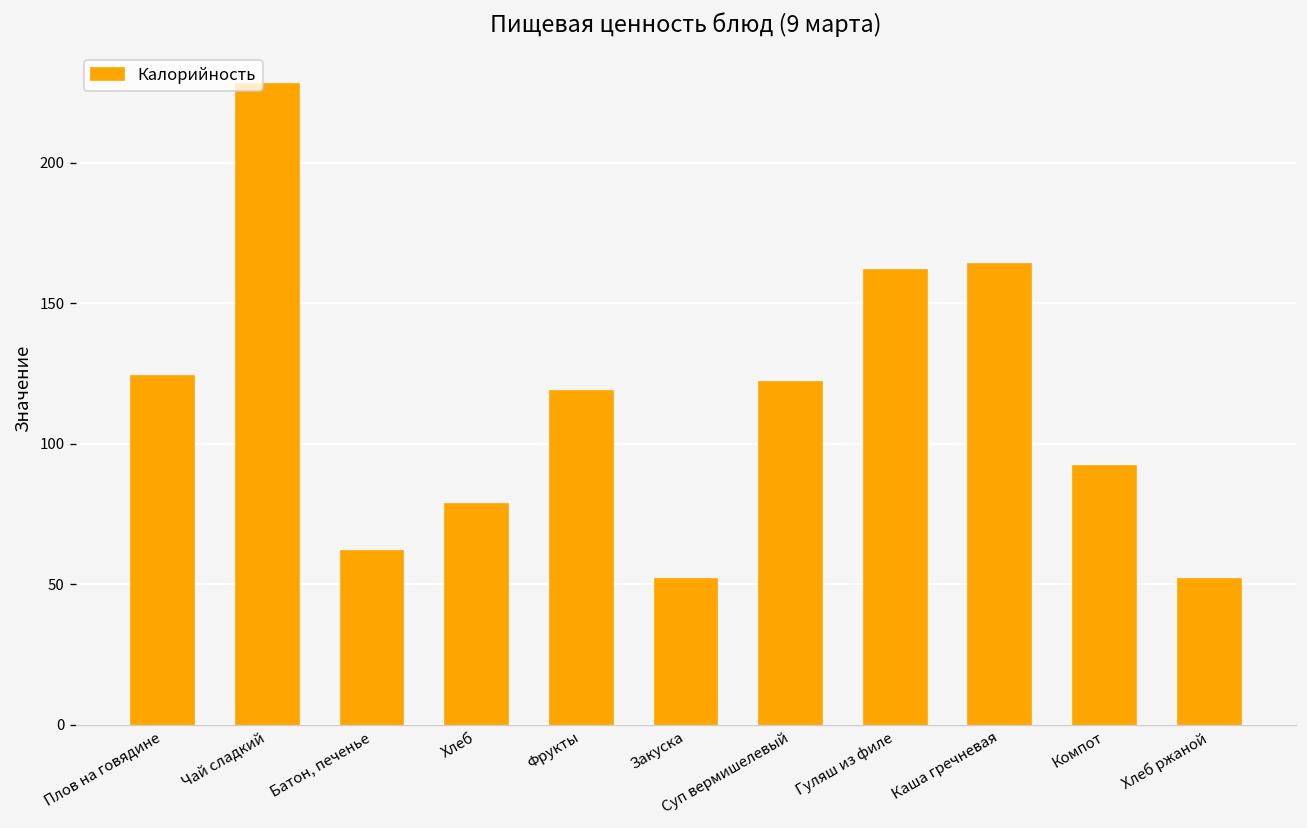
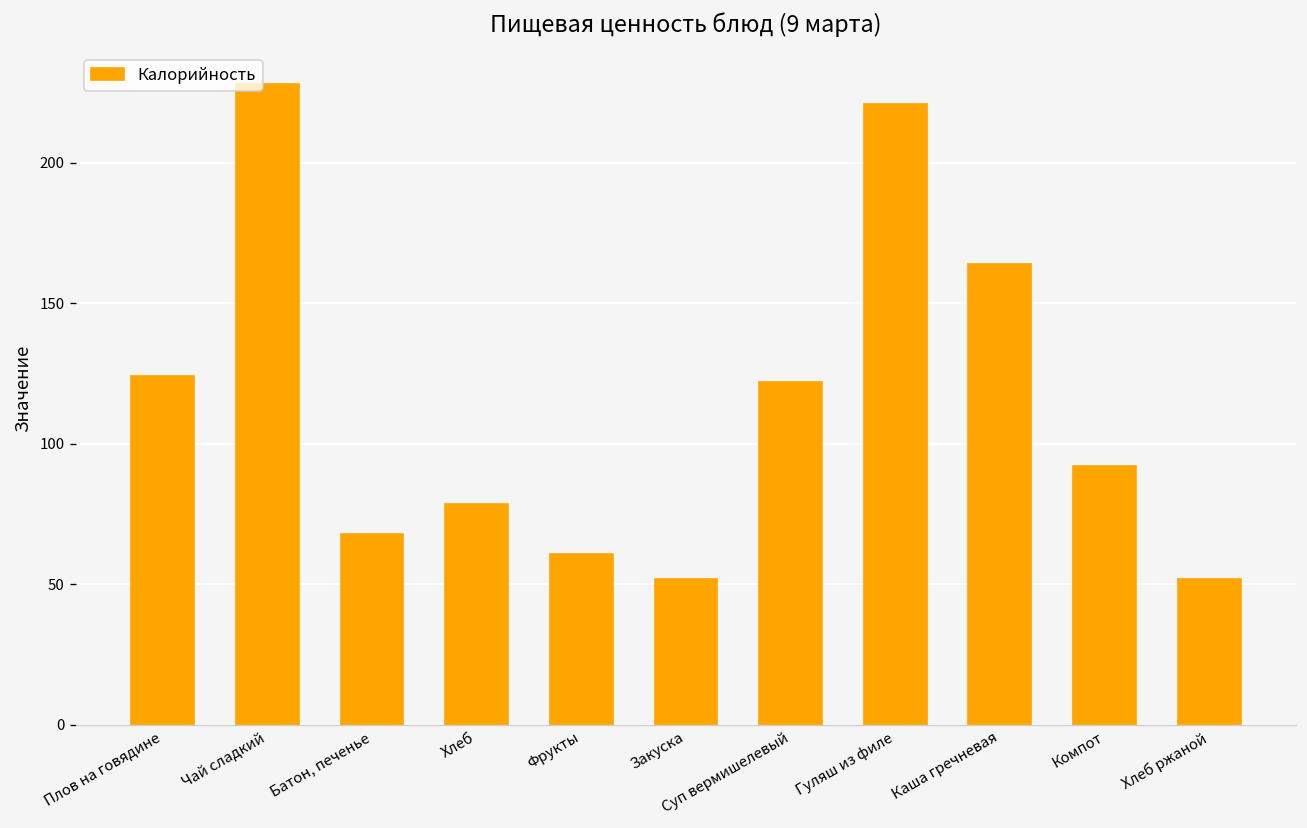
Батон, печенье: 62 -> 68
Фрукты: 119 -> 61
Гуляш из филе: 162 -> 221
